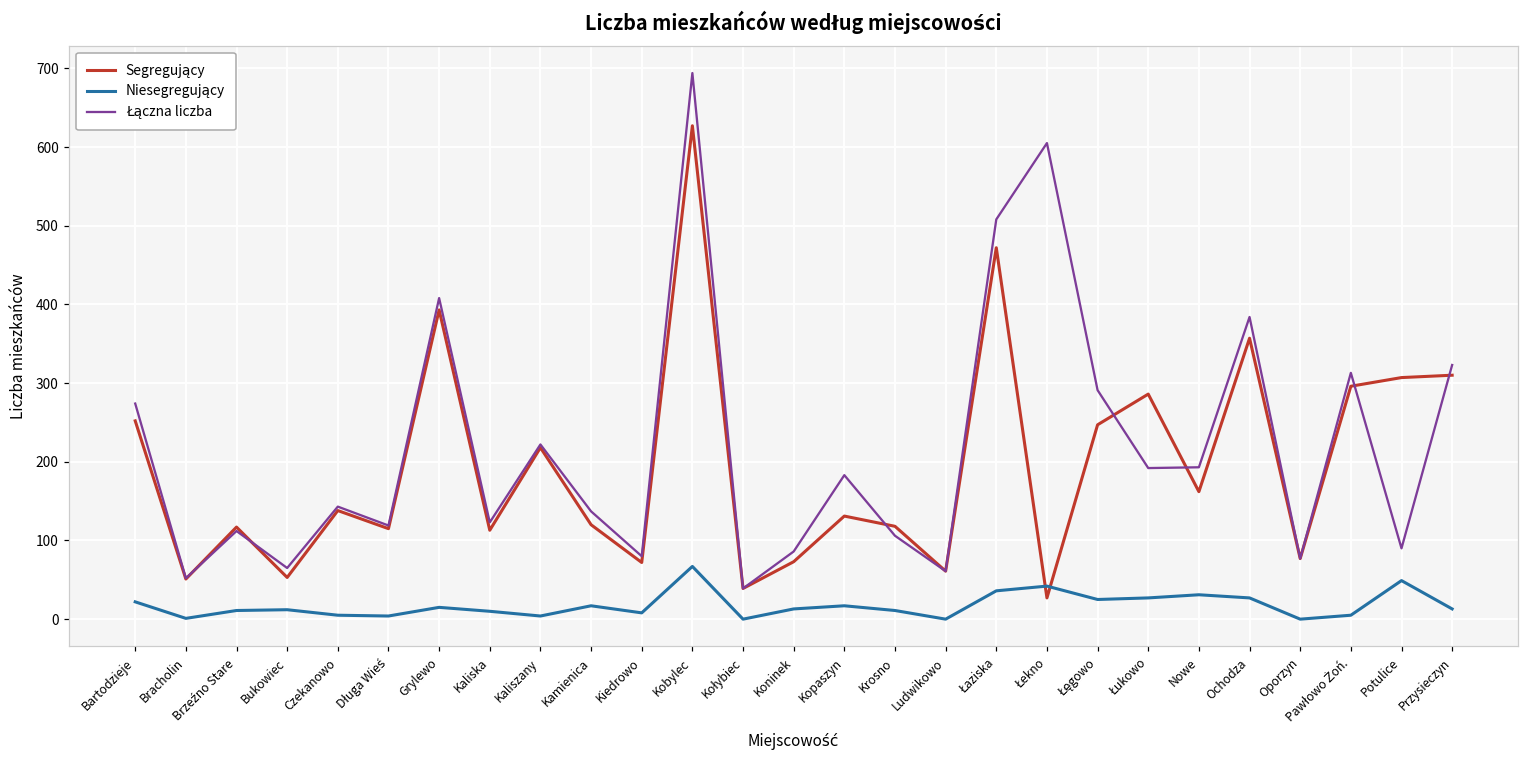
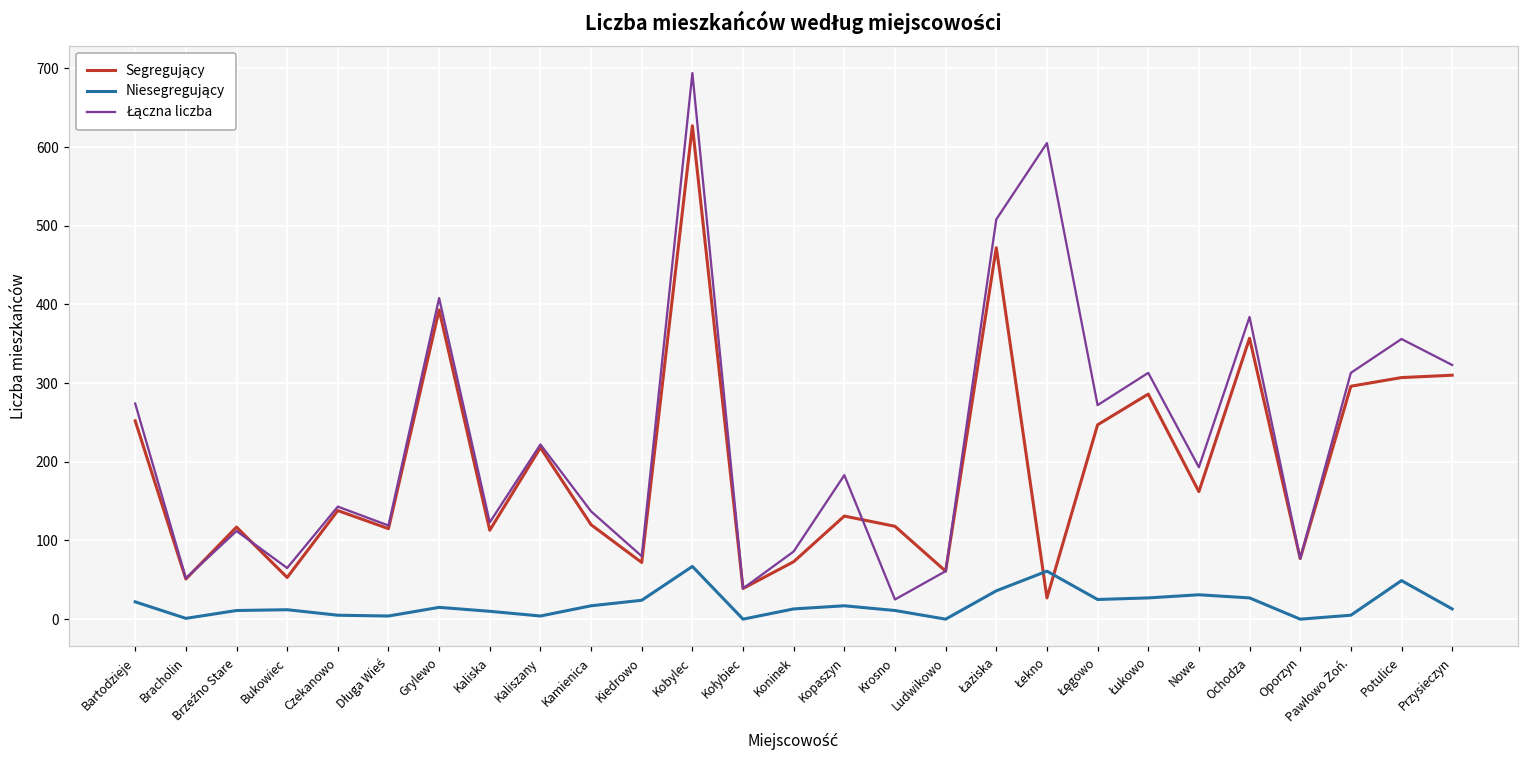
Niesegregujący, Kiedrowo: 10 -> 20
Łączna liczba, Krosno: 110 -> 30
Niesegregujący, Łekno: 40 -> 60
Łączna liczba, Łęgowo: 290 -> 270
Łączna liczba, Łukowo: 190 -> 310
Łączna liczba, Potulice: 90 -> 360
